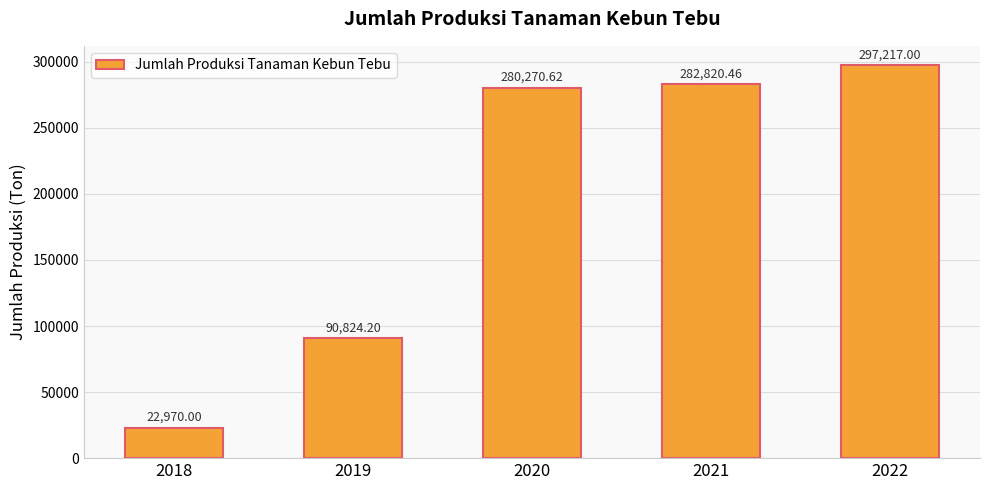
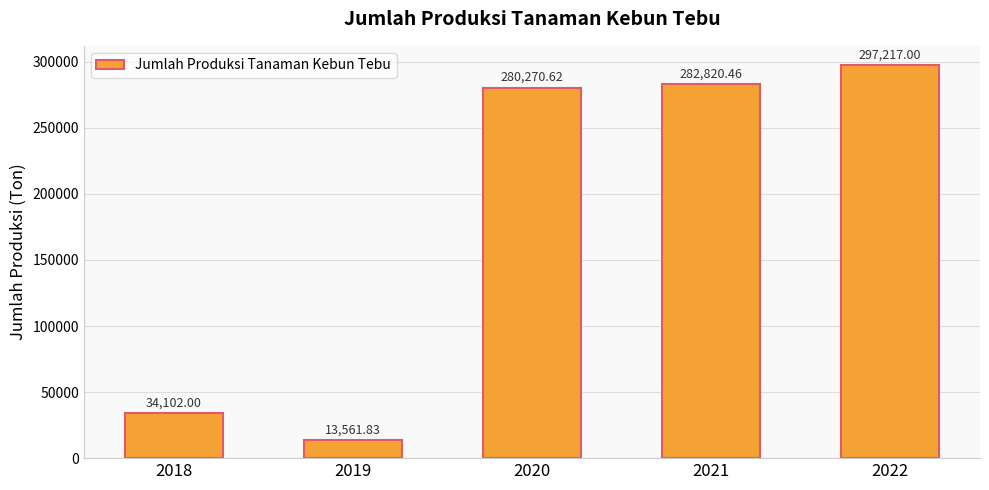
2018: 22,970.00 -> 34,102.00
2019: 90,824.20 -> 13,561.83
